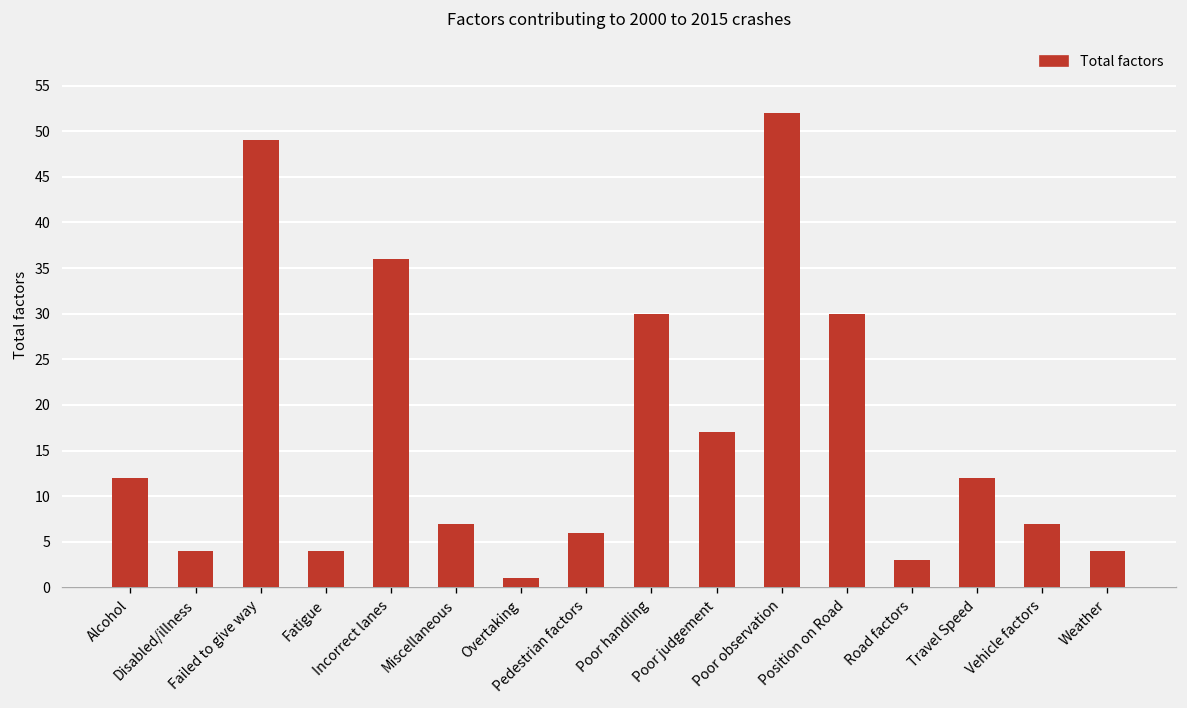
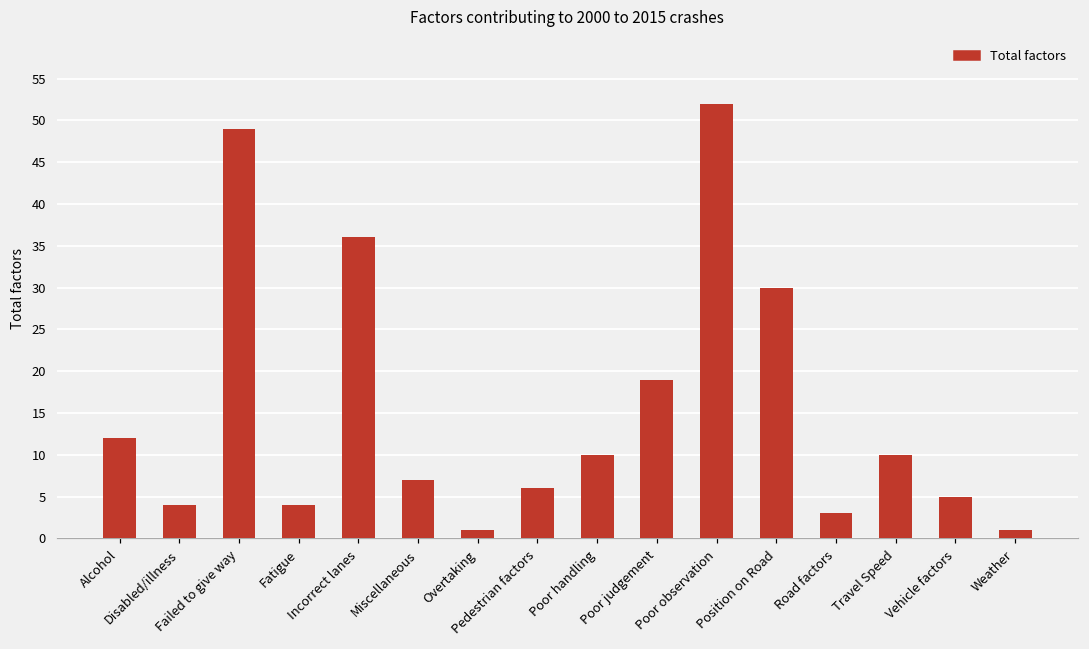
Poor handling: 30 -> 10
Poor judgement: 17 -> 19
Travel Speed: 12 -> 10
Vehicle factors: 7 -> 5
Weather: 4 -> 1
